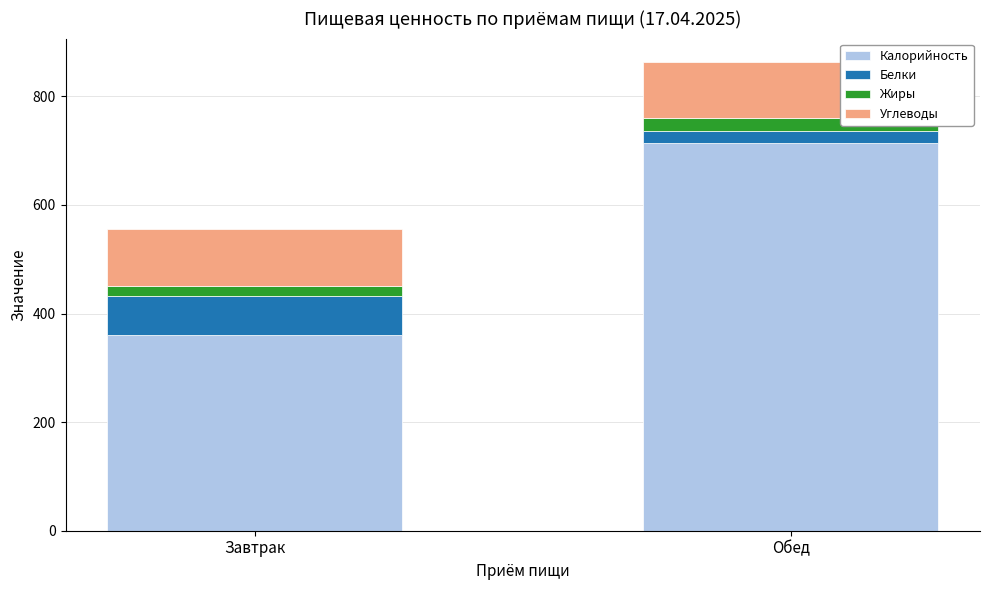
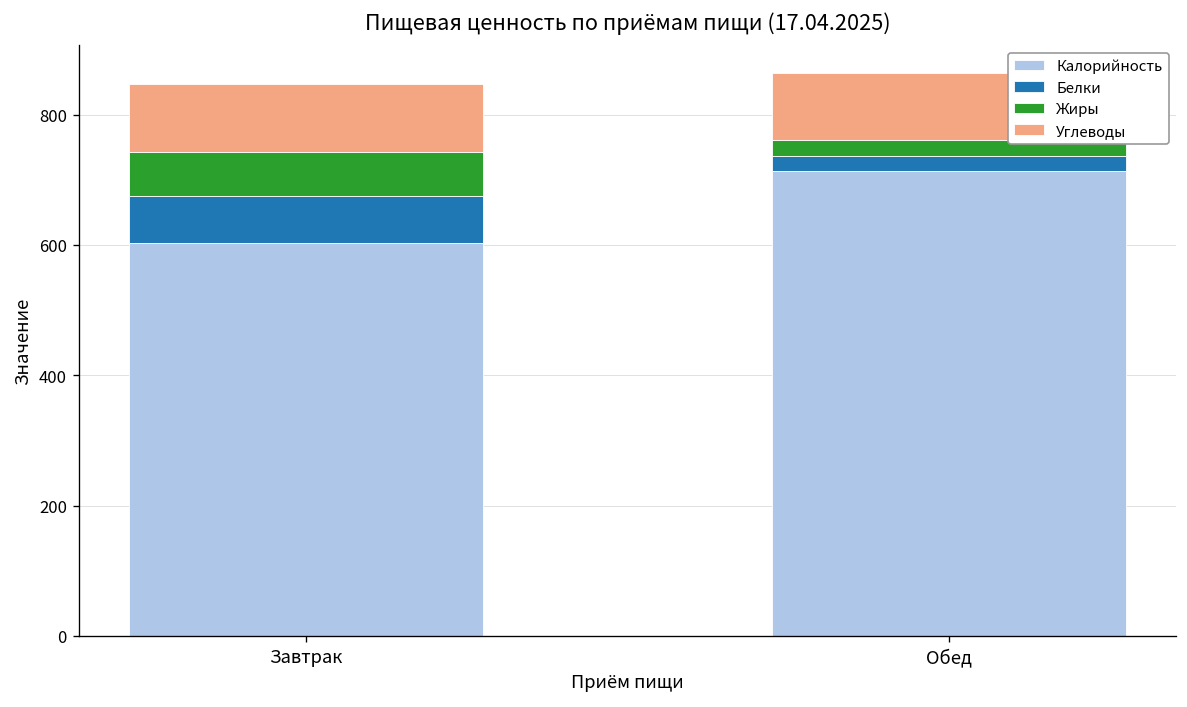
Калорийность, Завтрак: 360 -> 600
Жиры, Завтрак: 20 -> 70
